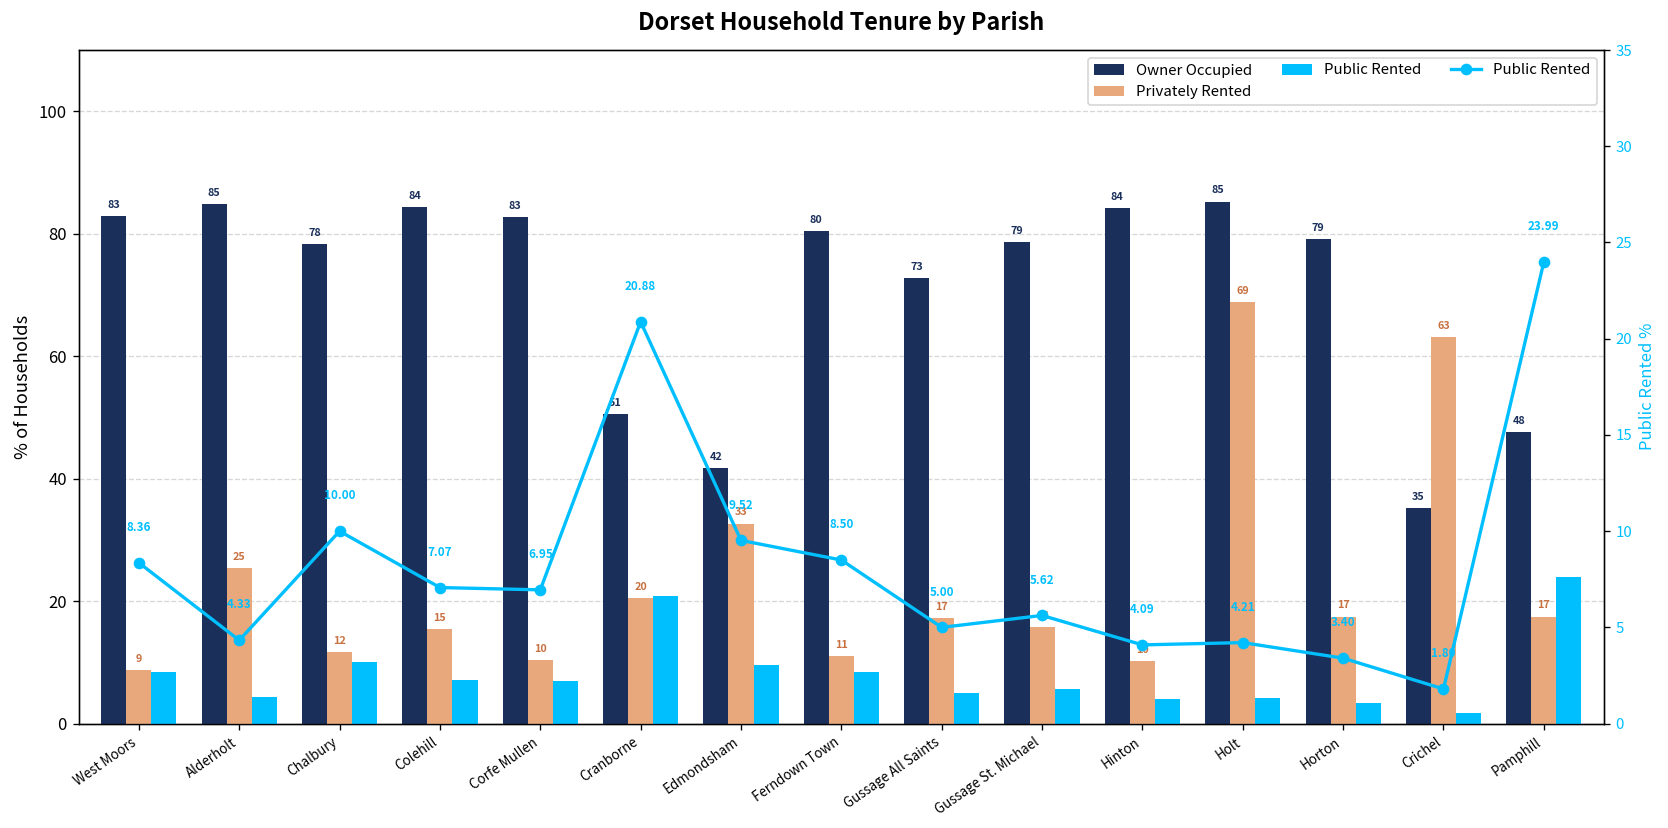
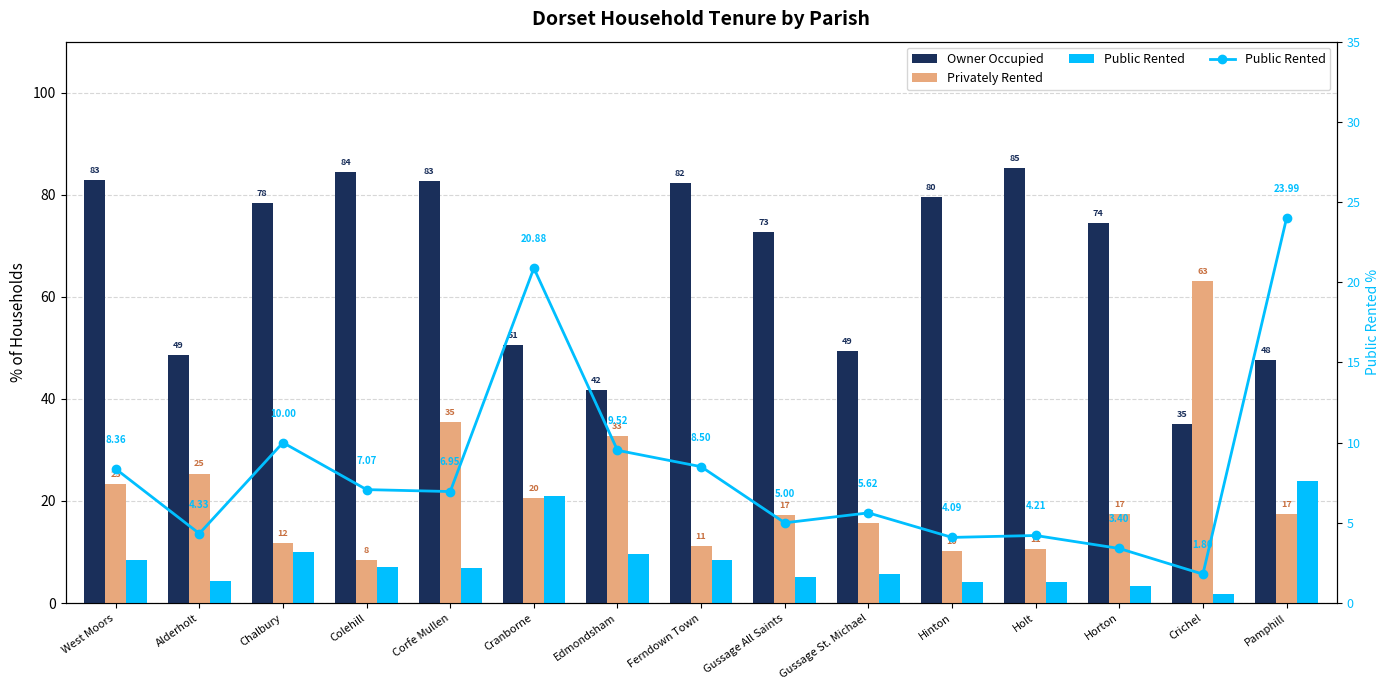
Privately Rented, West Moors: 9 -> 23
Owner Occupied, Alderholt: 85 -> 49
Privately Rented, Colehill: 15 -> 8
Privately Rented, Corfe Mullen: 10 -> 35
Owner Occupied, Ferndown Town: 80 -> 82
Owner Occupied, Gussage St. Michael: 79 -> 49
Owner Occupied, Hinton: 84 -> 80
Privately Rented, Holt: 69 -> 11
Owner Occupied, Horton: 79 -> 74
